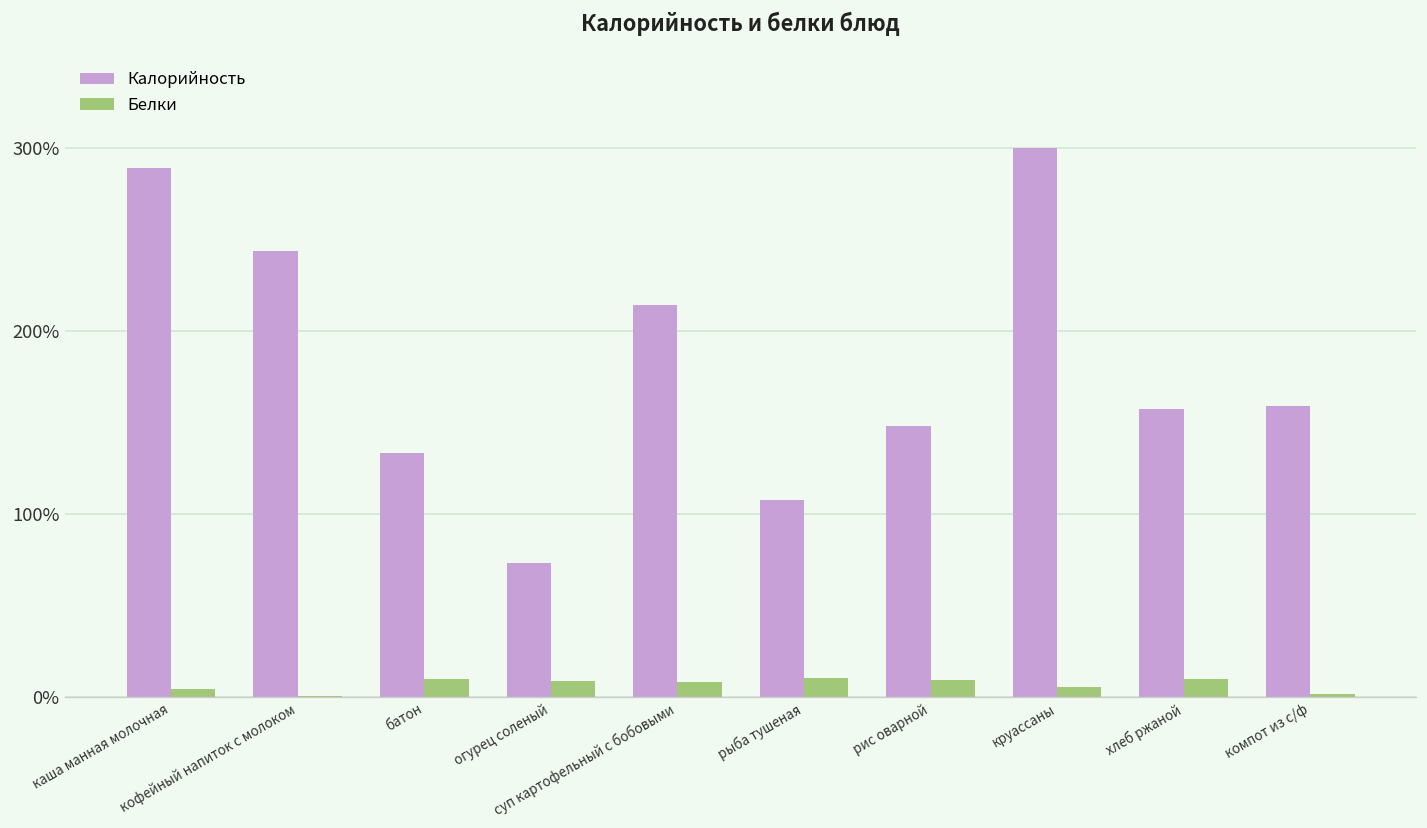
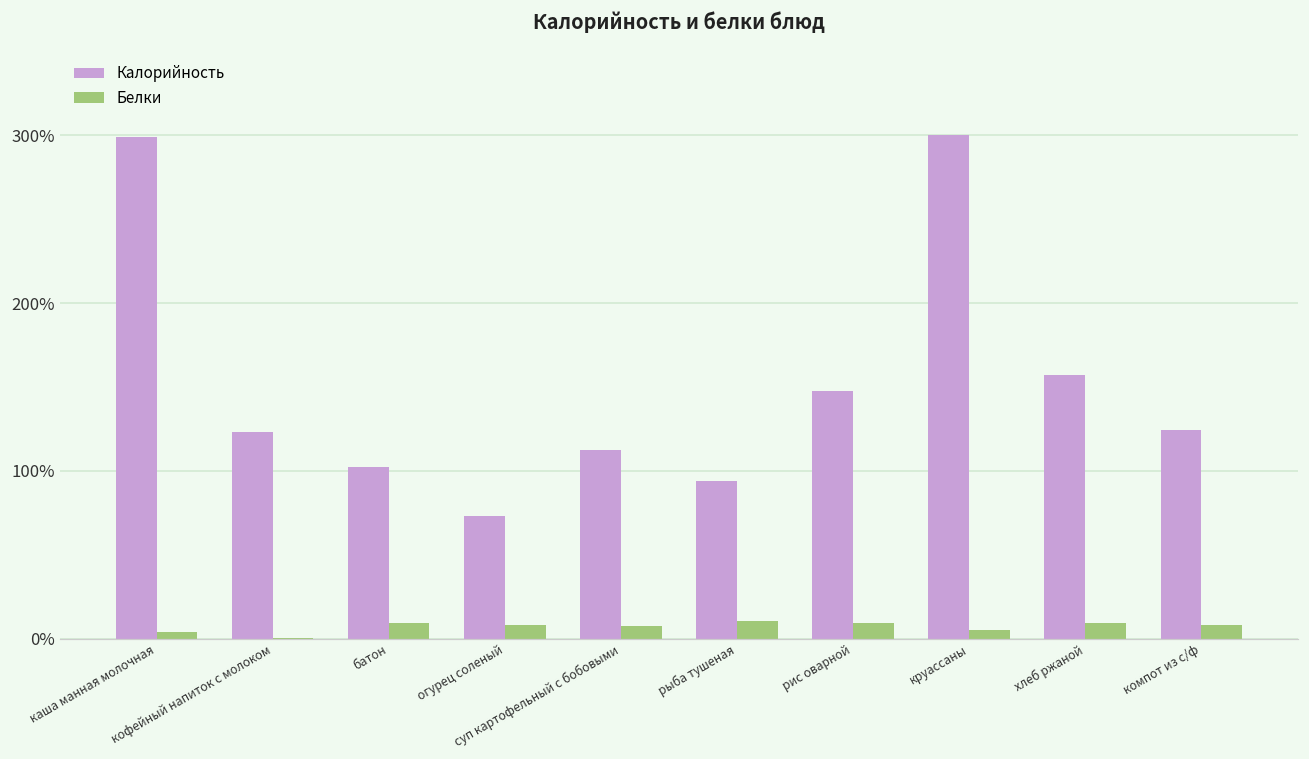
Калорийность, каша манная молочная: 289% -> 299%
Калорийность, кофейный напиток с молоком: 244% -> 123%
Калорийность, батон: 133% -> 102%
Калорийность, суп картофельный с бобовыми: 214% -> 112%
Калорийность, рыба тушеная: 108% -> 94%
Калорийность, компот из с/ф: 159% -> 125%
Белки, компот из с/ф: 1% -> 8%
